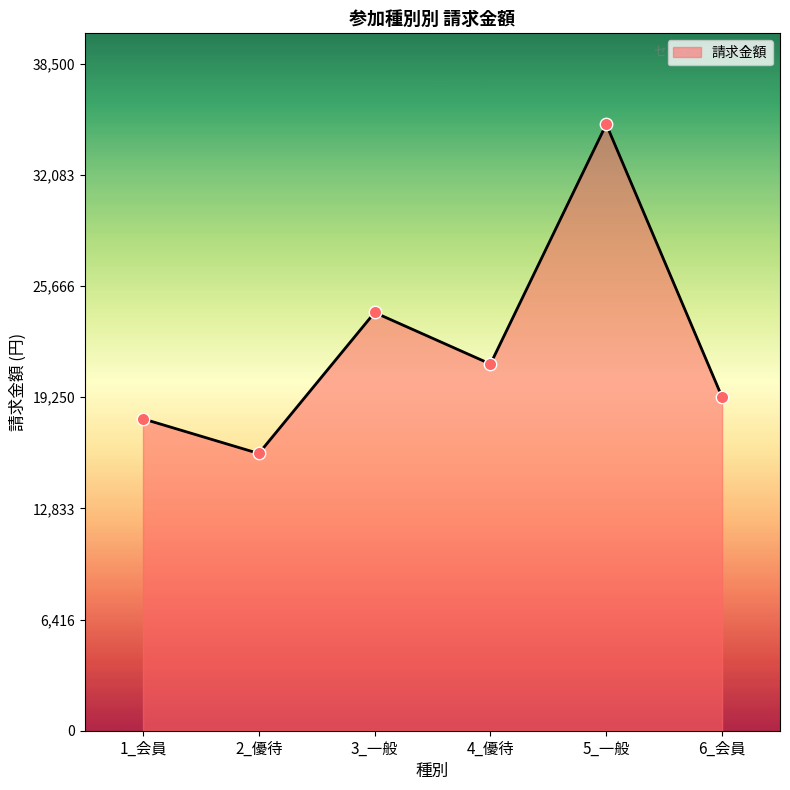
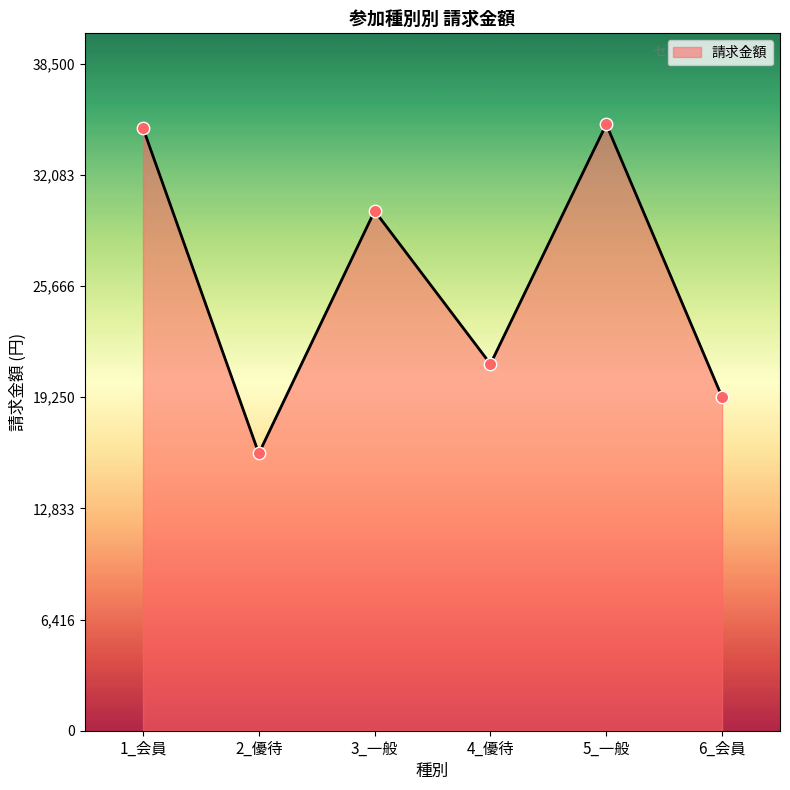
1_会員: 18,000 -> 34,800
3_一般: 24,100 -> 30,000
